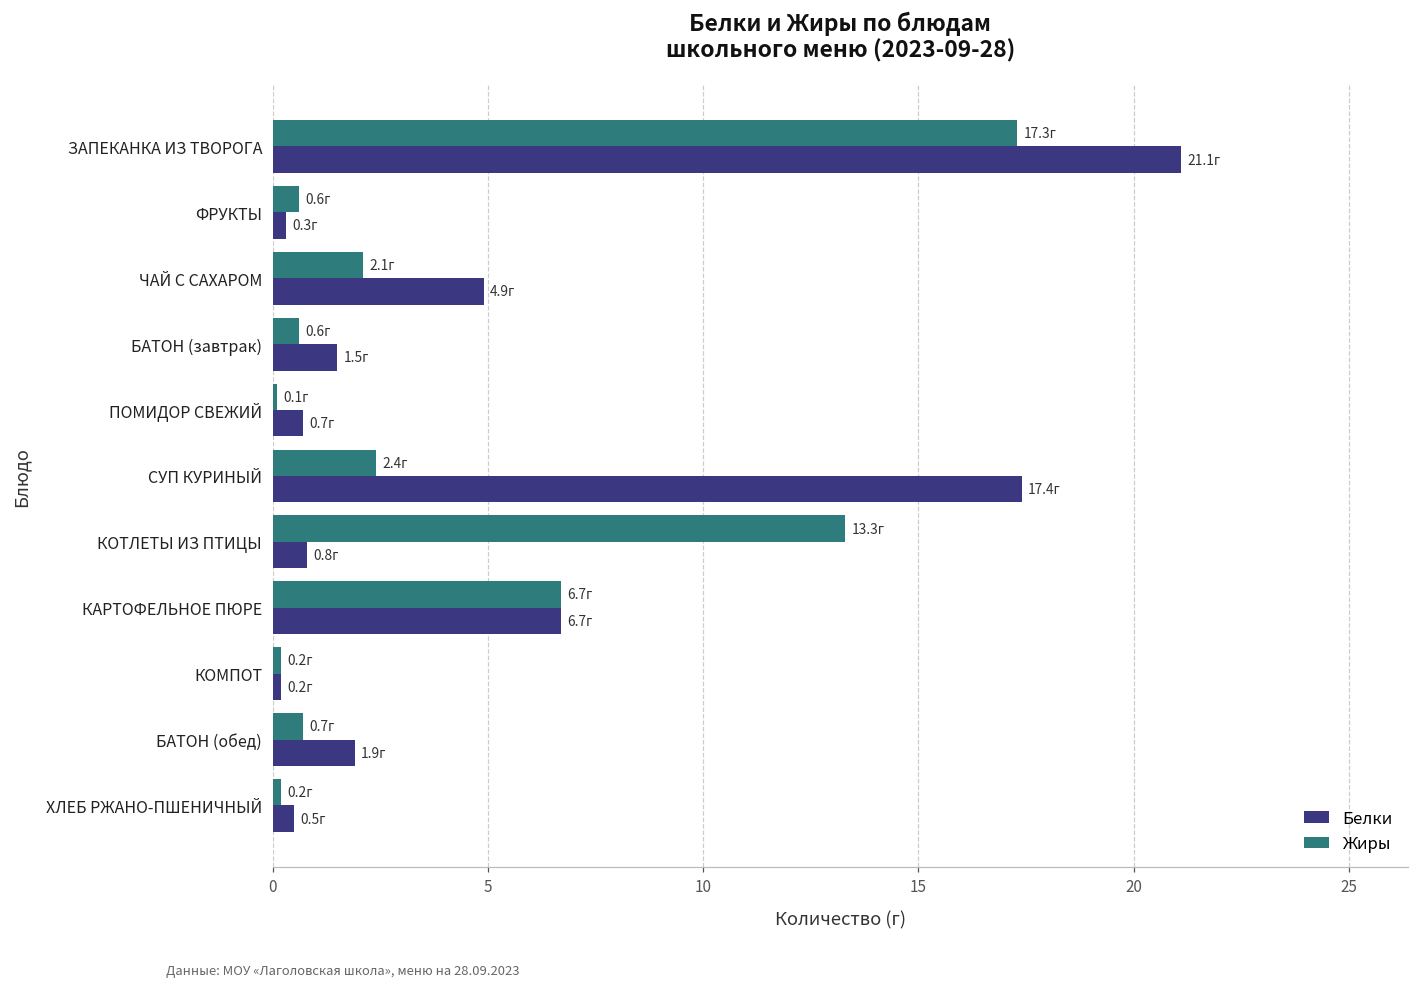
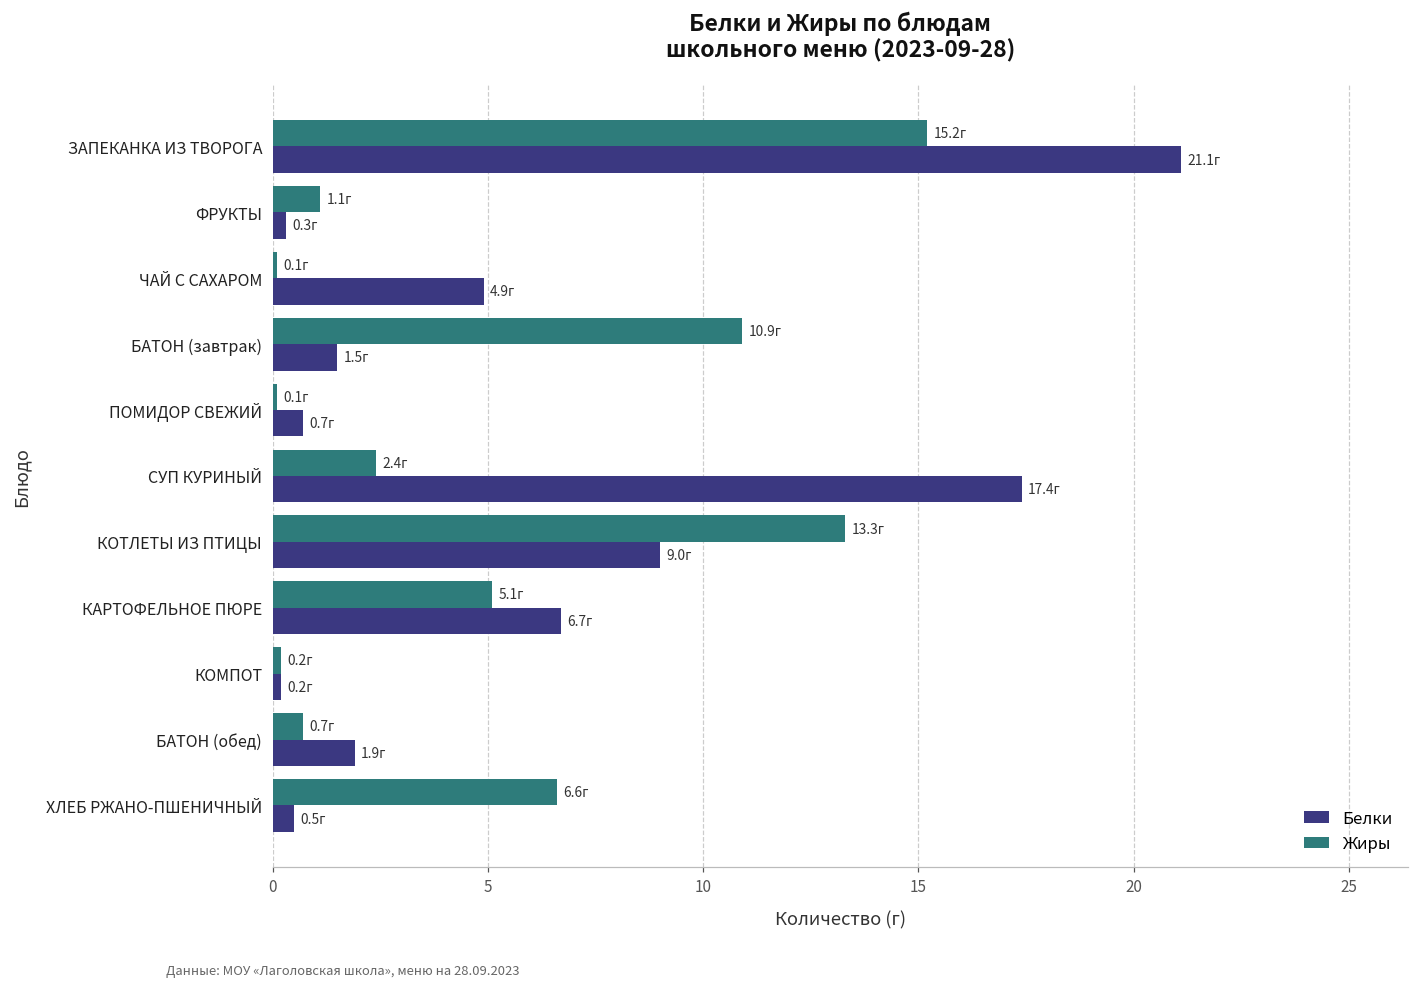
Жиры, ЗАПЕКАНКА ИЗ ТВОРОГА: 17.3г -> 15.2г
Жиры, ФРУКТЫ: 0.6г -> 1.1г
Жиры, ЧАЙ С САХАРОМ: 2.1г -> 0.1г
Жиры, БАТОН (завтрак): 0.6г -> 10.9г
Белки, КОТЛЕТЫ ИЗ ПТИЦЫ: 0.8г -> 9.0г
Жиры, КАРТОФЕЛЬНОЕ ПЮРЕ: 6.7г -> 5.1г
Жиры, ХЛЕБ РЖАНО-ПШЕНИЧНЫЙ: 0.2г -> 6.6г
